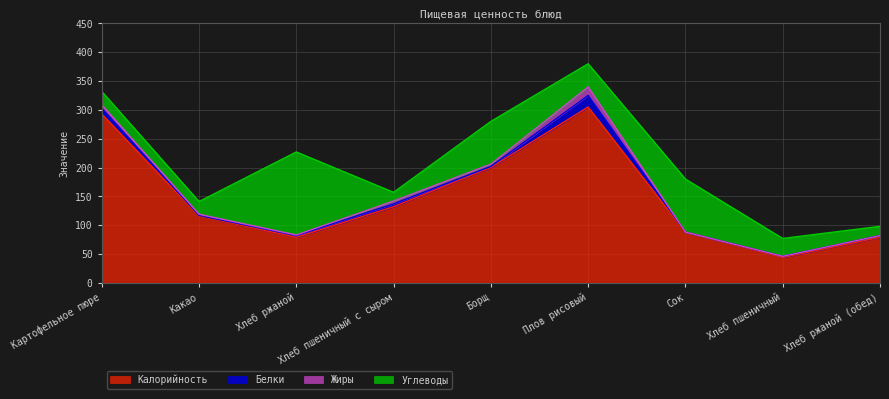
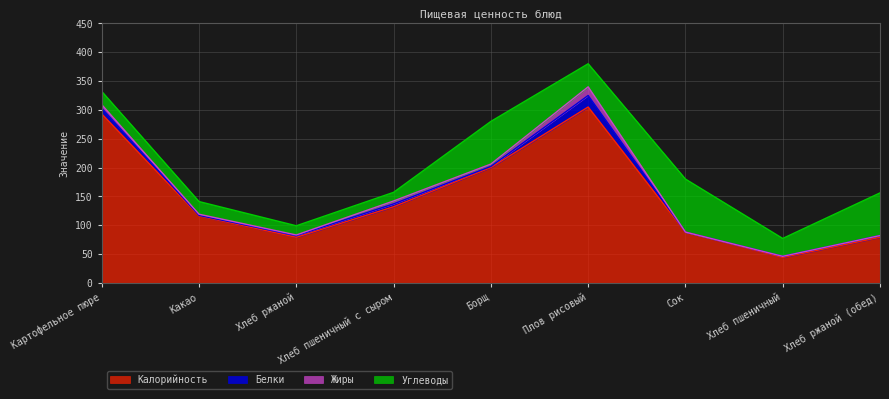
Углеводы, Хлеб ржаной: 140 -> 20
Углеводы, Хлеб ржаной (обед): 20 -> 70
